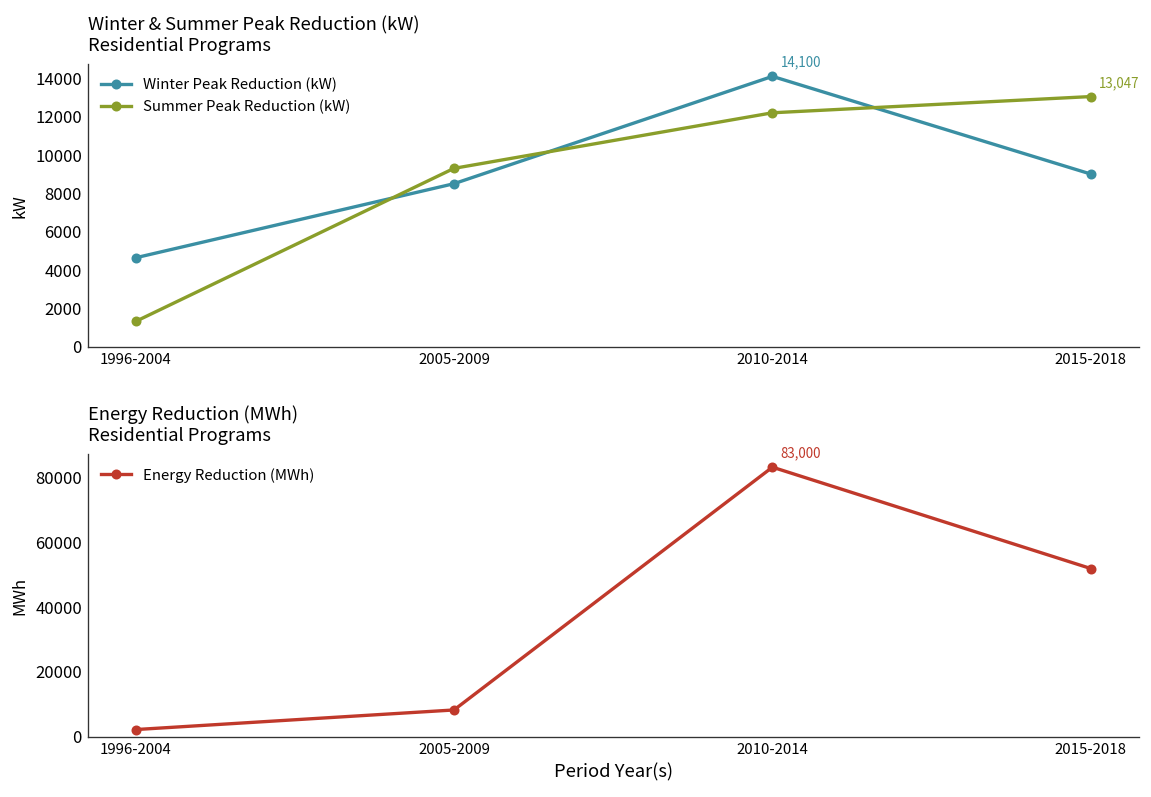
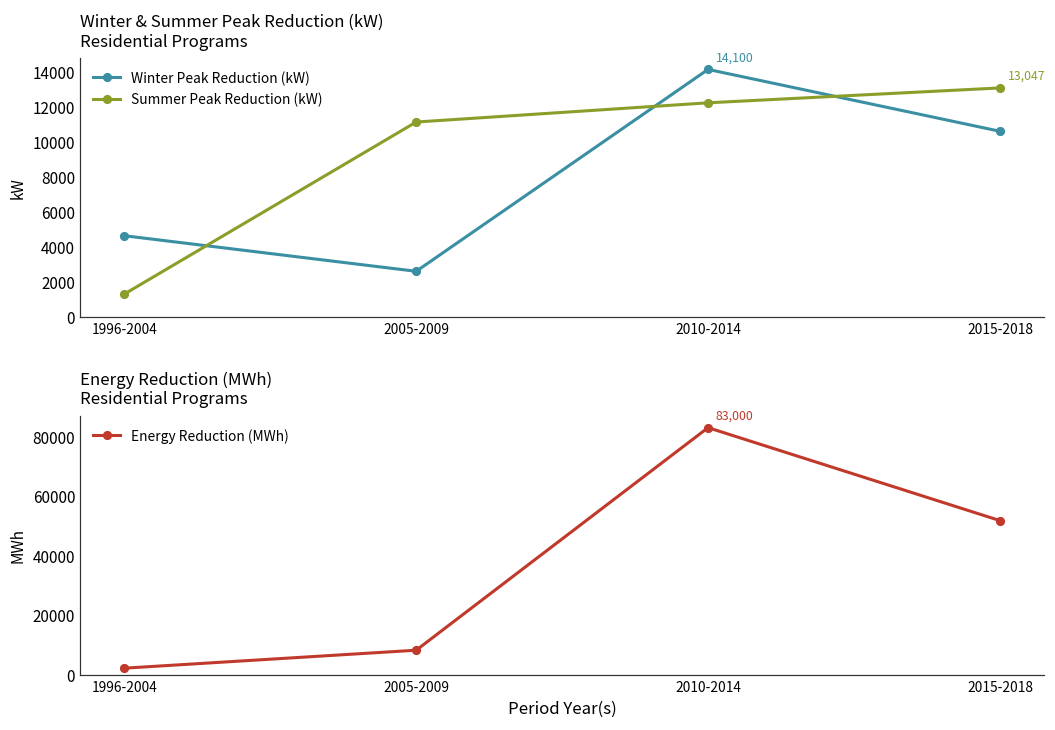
Winter & Summer Peak Reduction (kW) Residential Programs, Winter Peak Reduction (kW), 2005-2009: 8500 -> 2600
Winter & Summer Peak Reduction (kW) Residential Programs, Summer Peak Reduction (kW), 2005-2009: 9300 -> 11100
Winter & Summer Peak Reduction (kW) Residential Programs, Winter Peak Reduction (kW), 2015-2018: 9000 -> 10600
